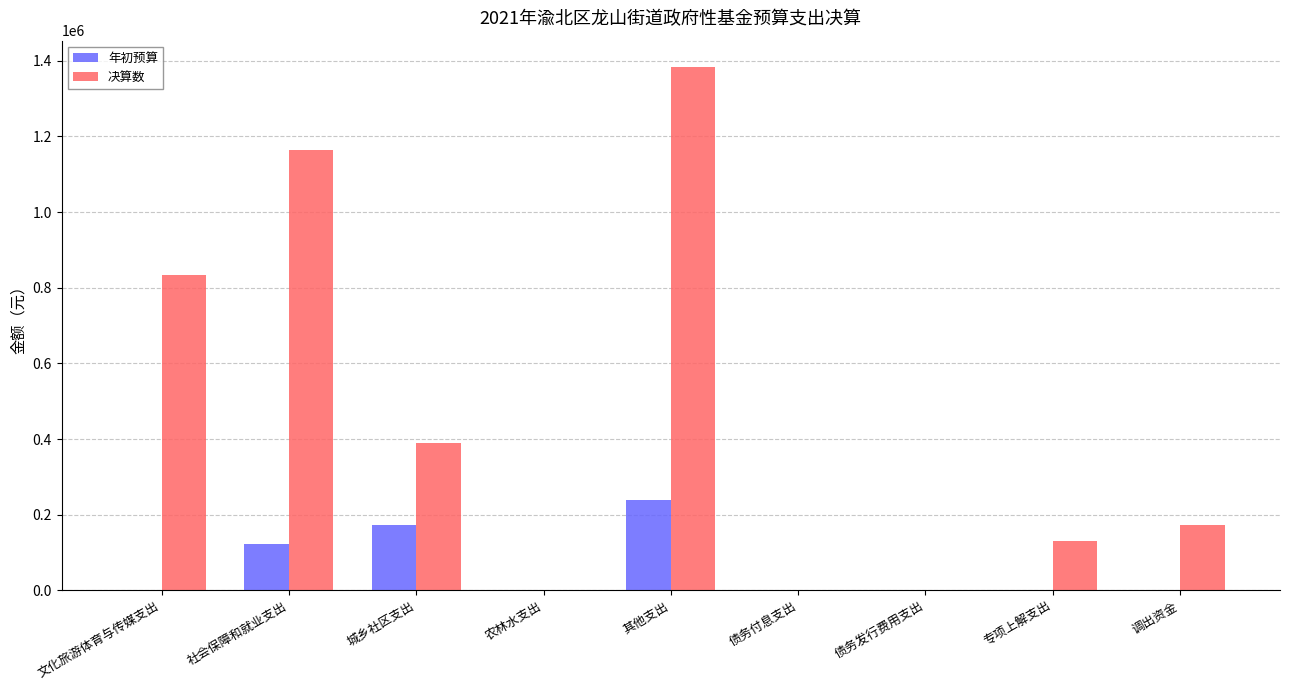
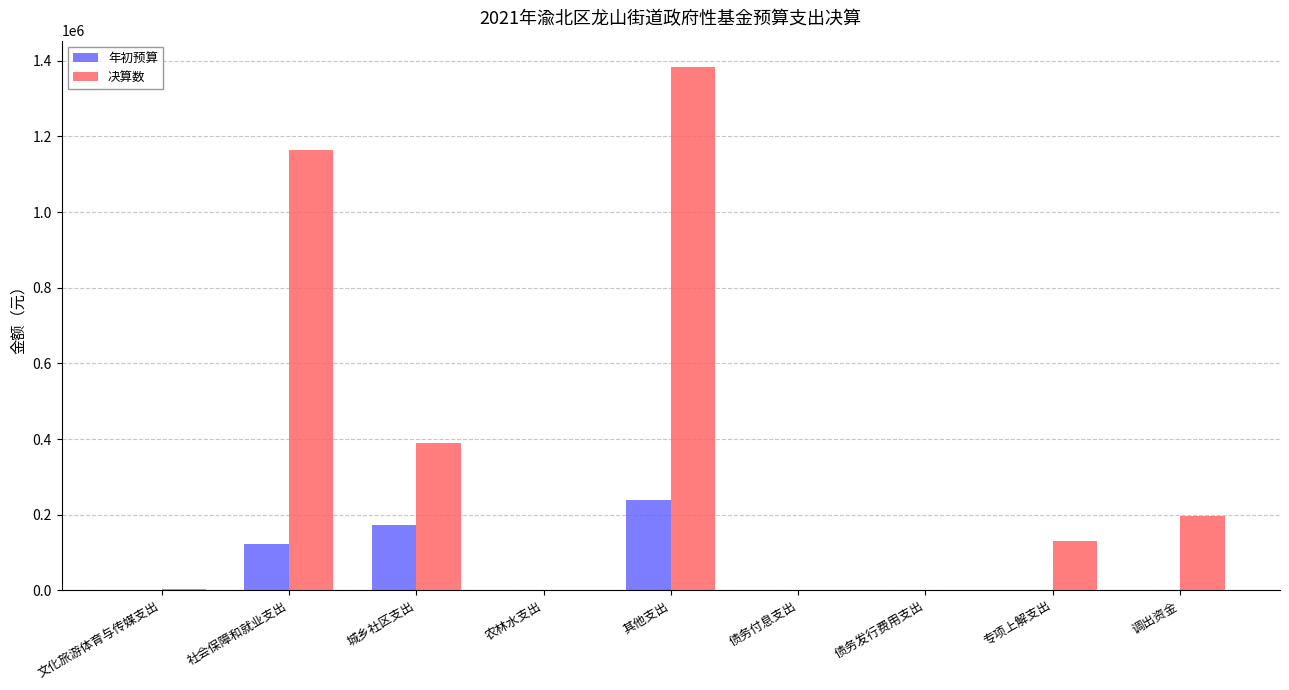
决算数, 文化旅游体育与传媒支出: 830000 -> 0
决算数, 调出资金: 170000 -> 200000
